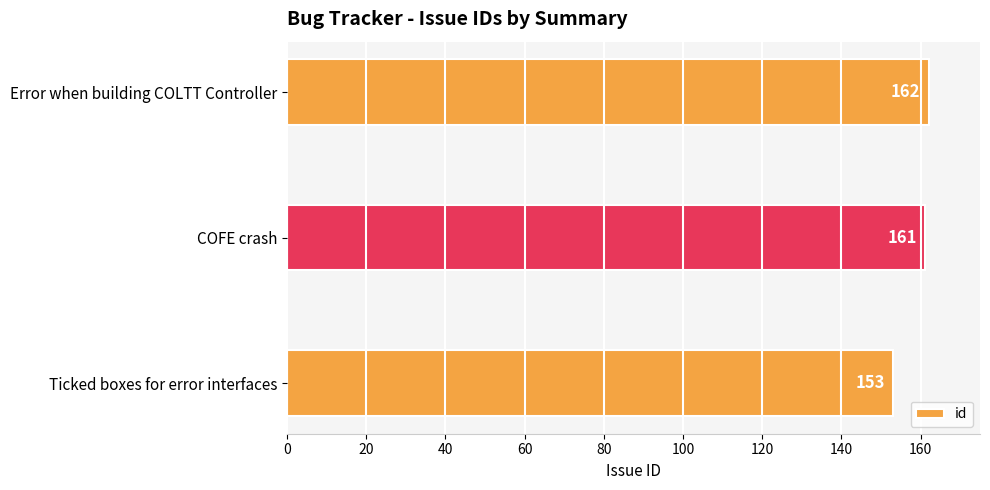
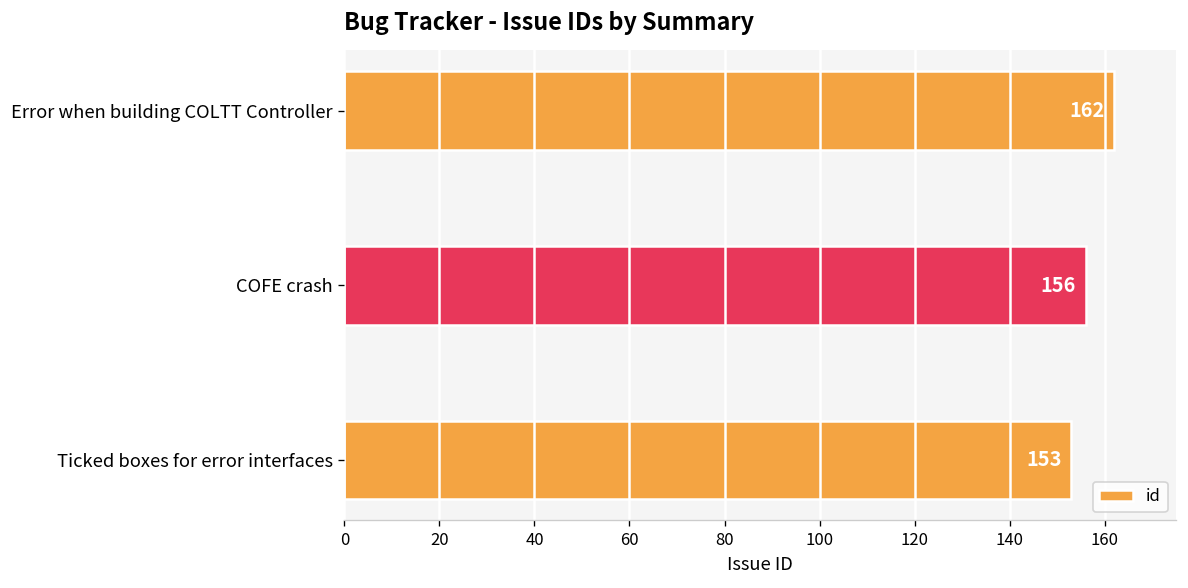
COFE crash: 161 -> 156
